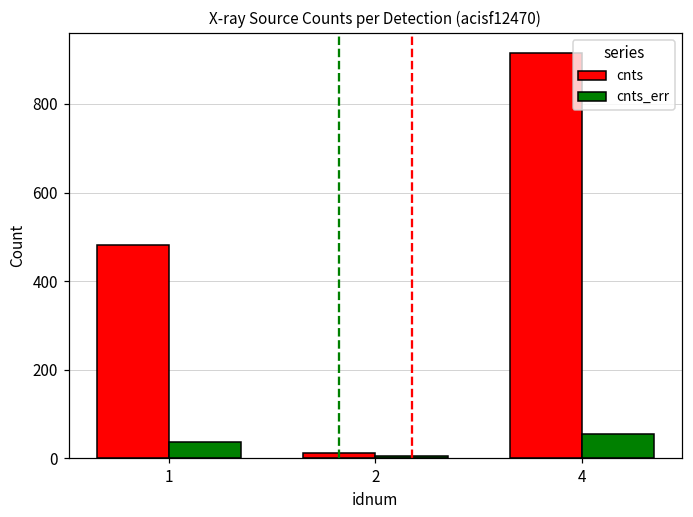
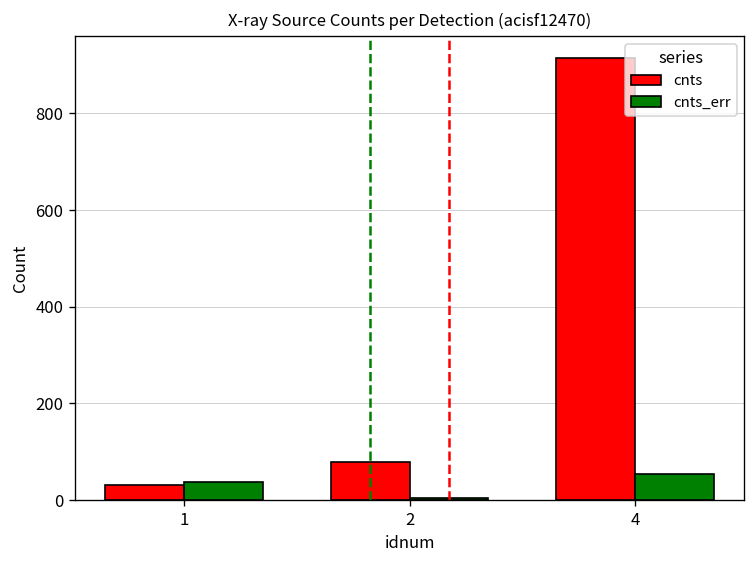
cnts, 1: 480 -> 30
cnts, 2: 10 -> 80
